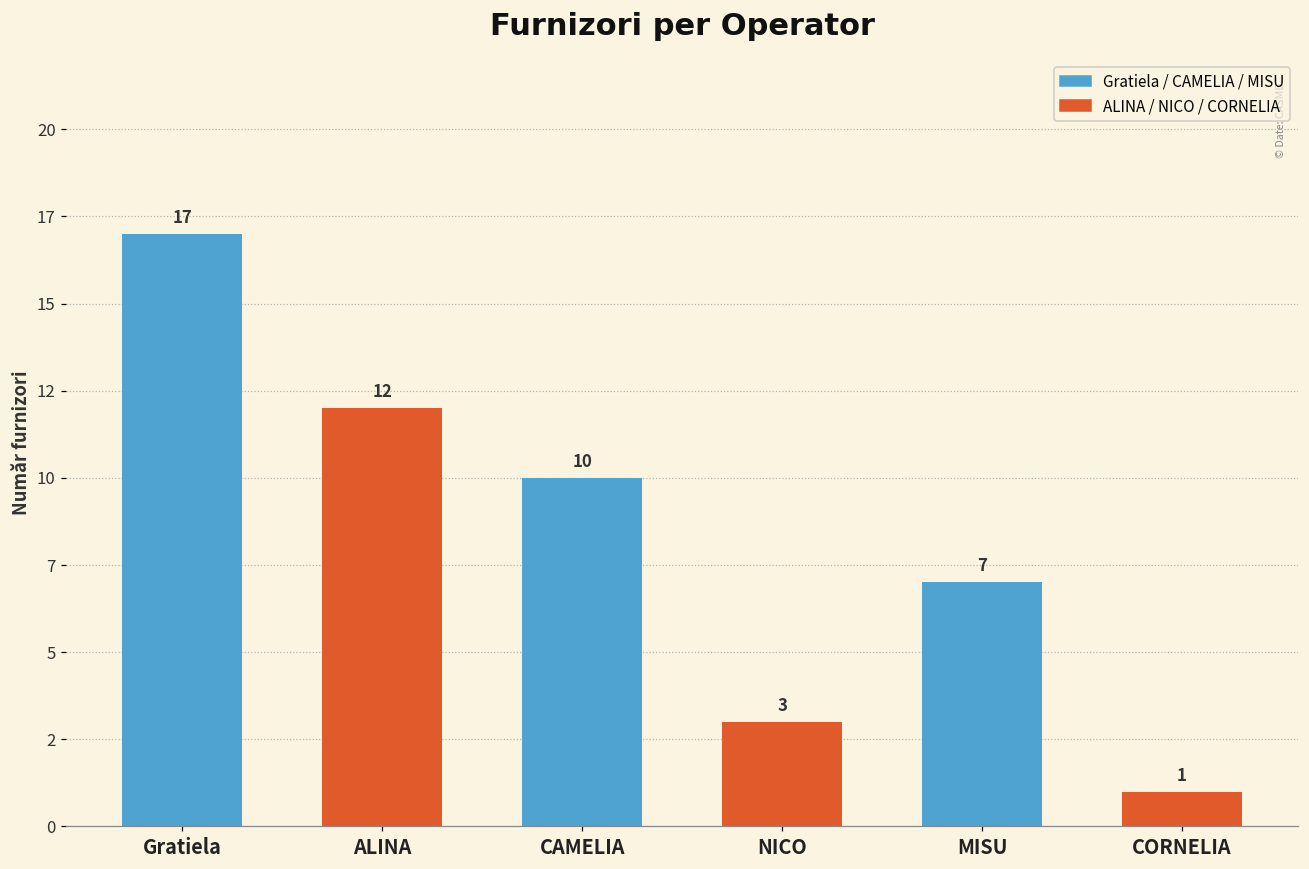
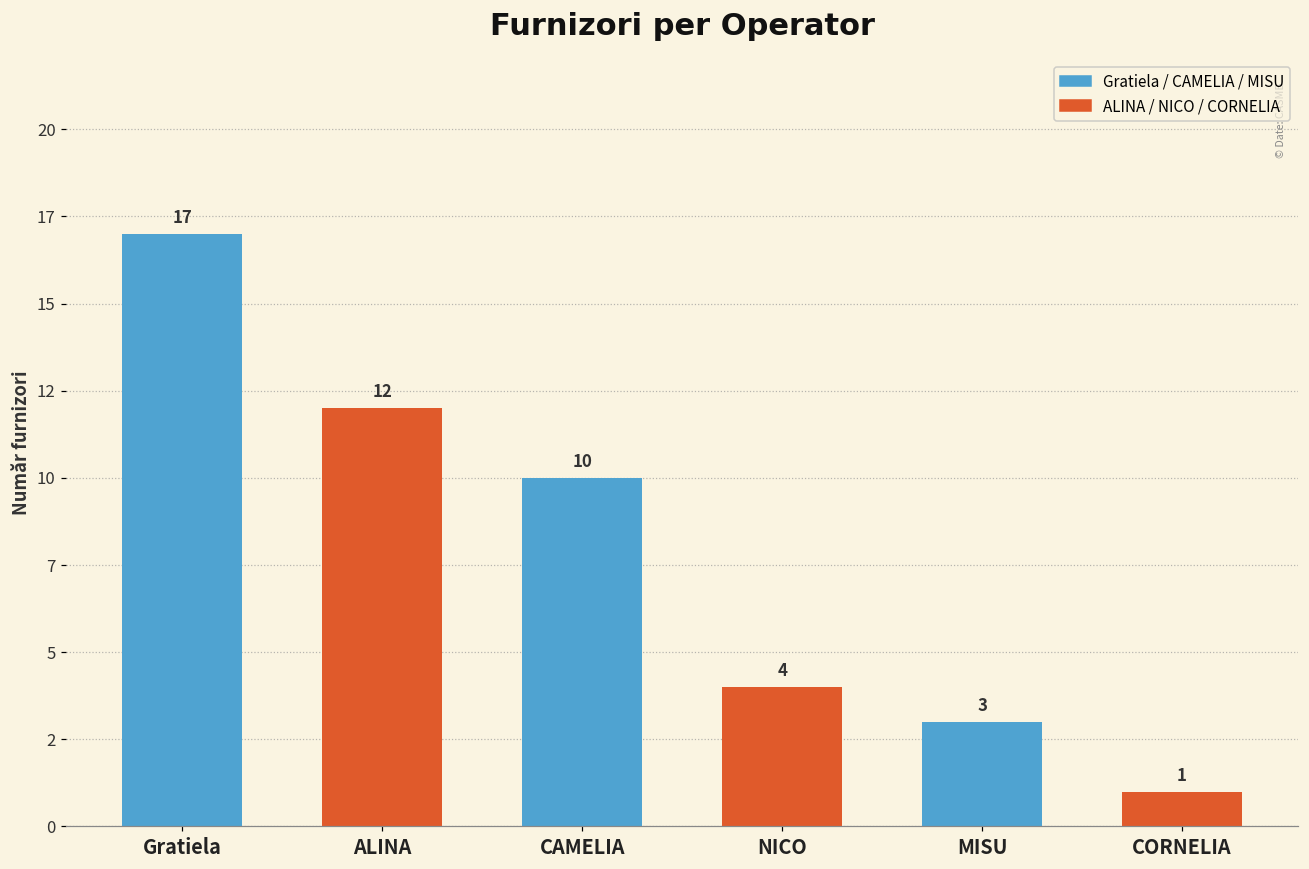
NICO: 3 -> 4
MISU: 7 -> 3
